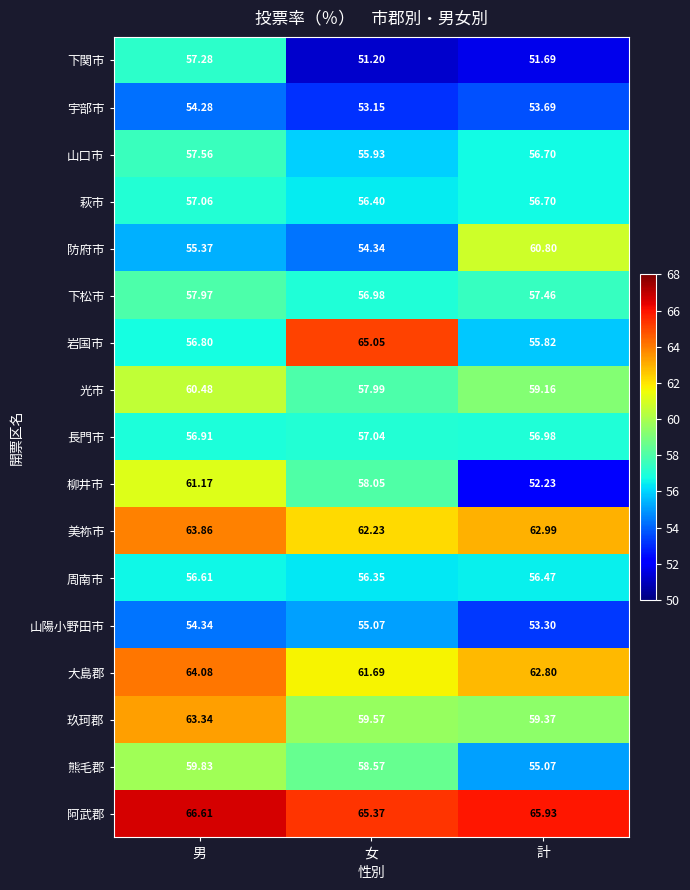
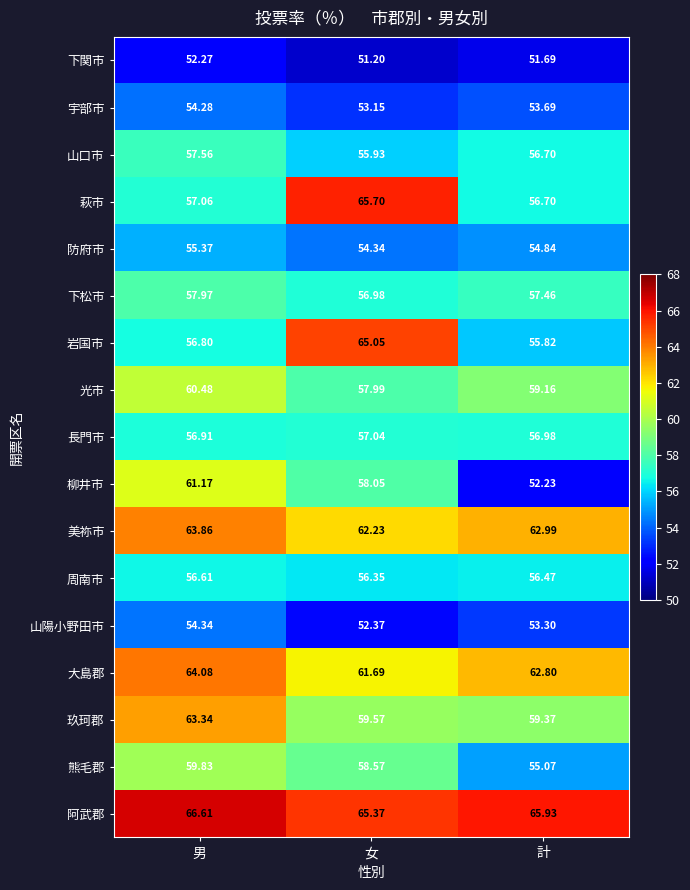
下関市, 男: 57.28 -> 52.27
萩市, 女: 56.40 -> 65.70
防府市, 計: 60.80 -> 54.84
山陽小野田市, 女: 55.07 -> 52.37
